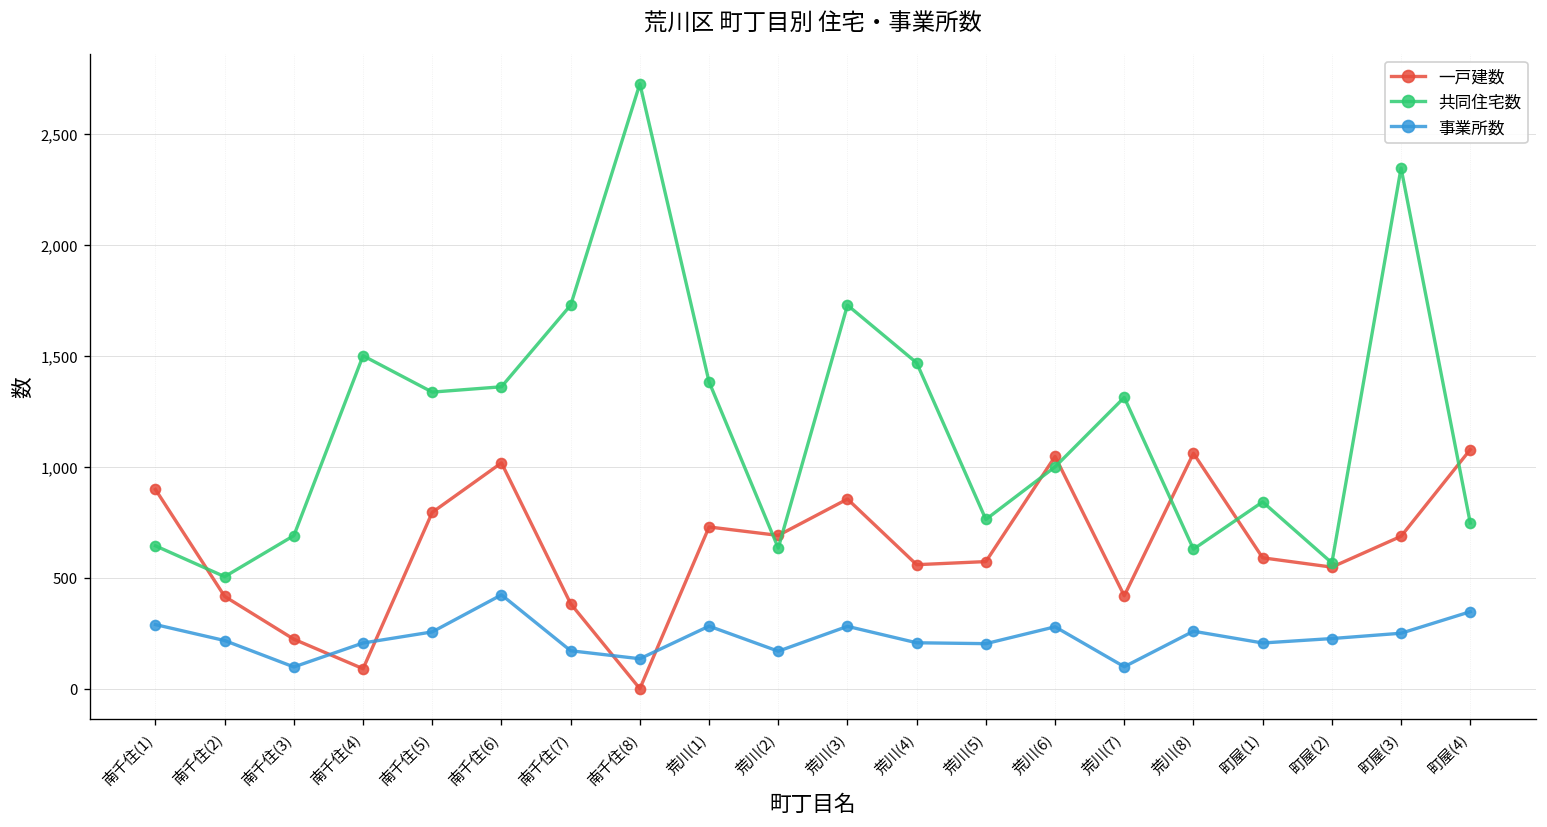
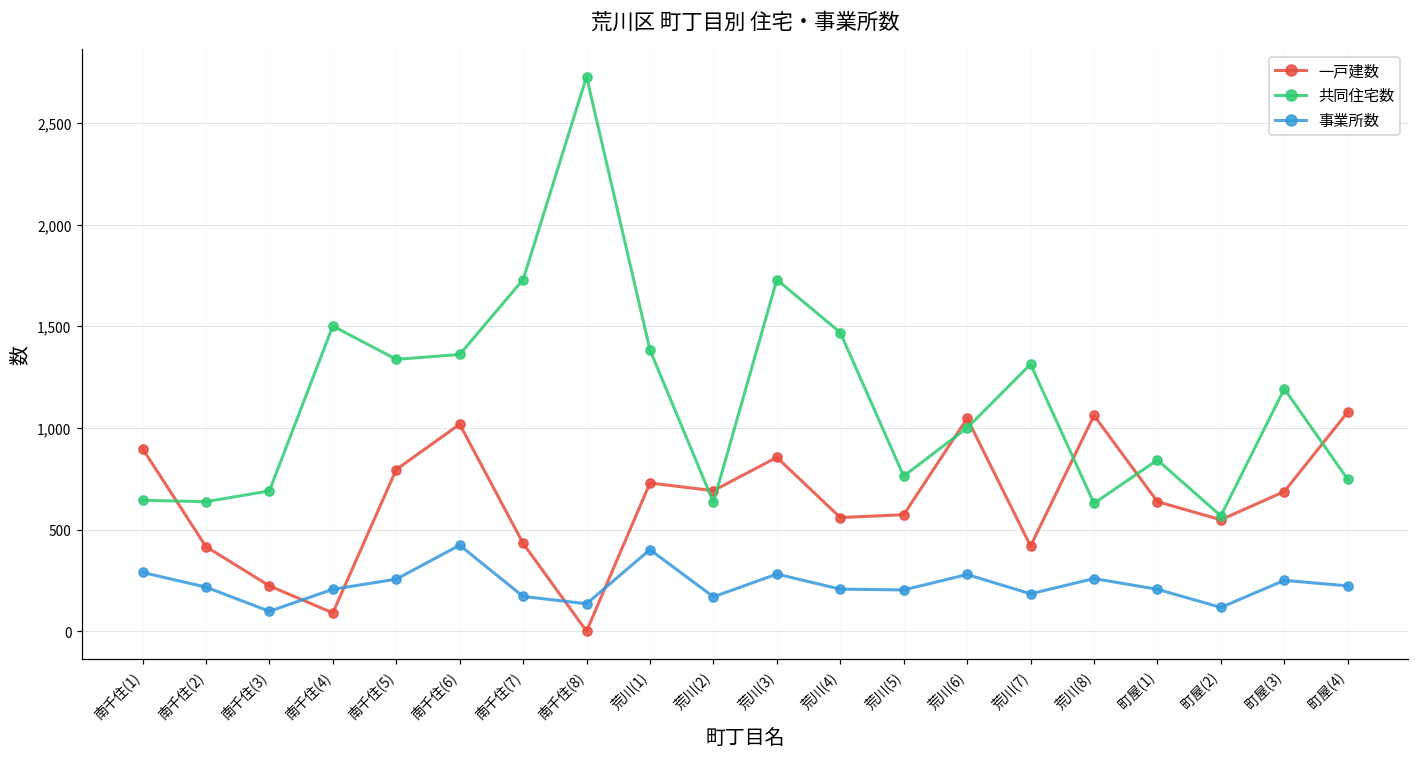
共同住宅数, 南千住(2): 510 -> 640
一戸建数, 南千住(7): 380 -> 430
事業所数, 荒川(1): 280 -> 400
事業所数, 荒川(7): 100 -> 180
一戸建数, 町屋(1): 590 -> 640
事業所数, 町屋(2): 230 -> 120
共同住宅数, 町屋(3): 2,350 -> 1,190
事業所数, 町屋(4): 350 -> 220
